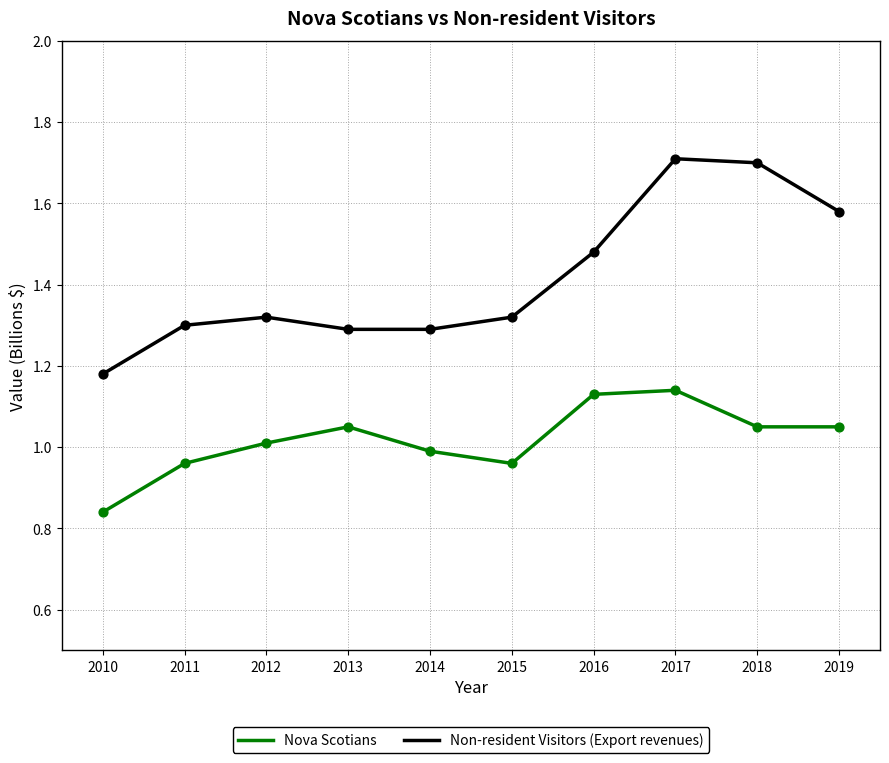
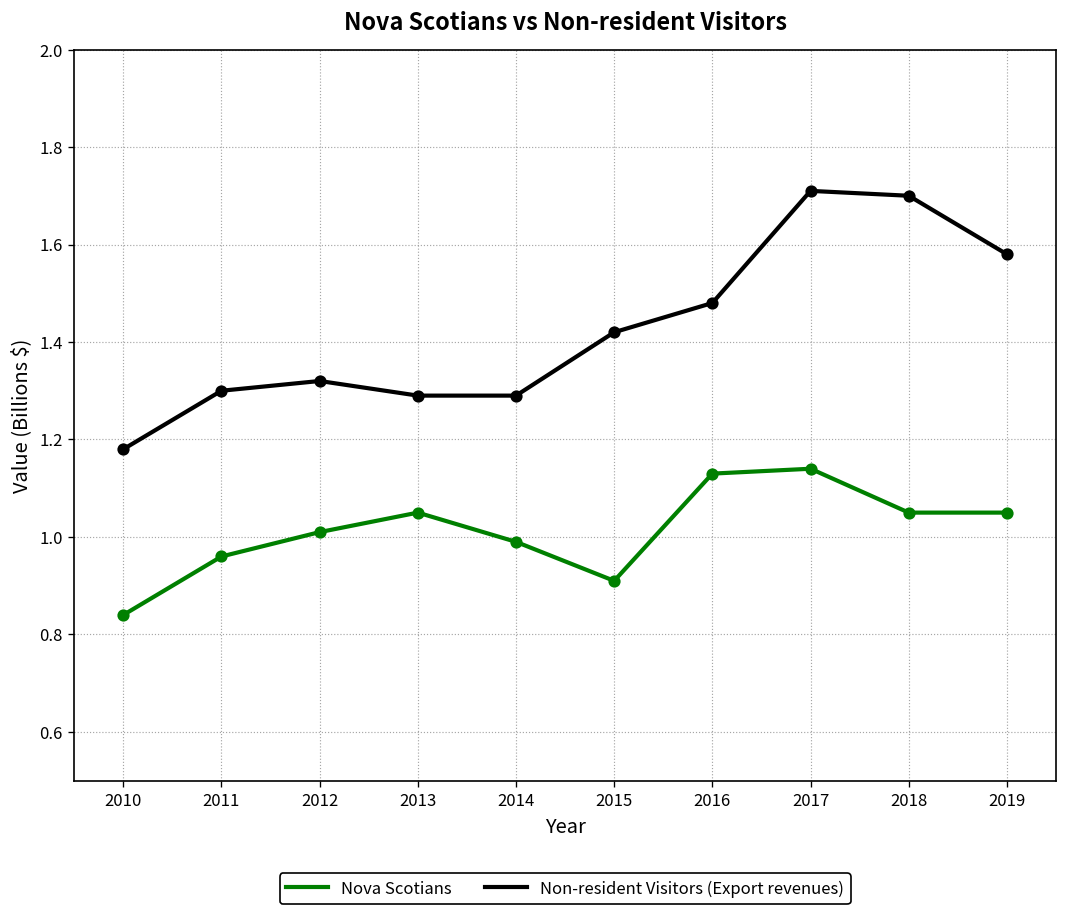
Nova Scotians, 2015: 0.96 -> 0.91
Non-resident Visitors (Export revenues), 2015: 1.32 -> 1.42
